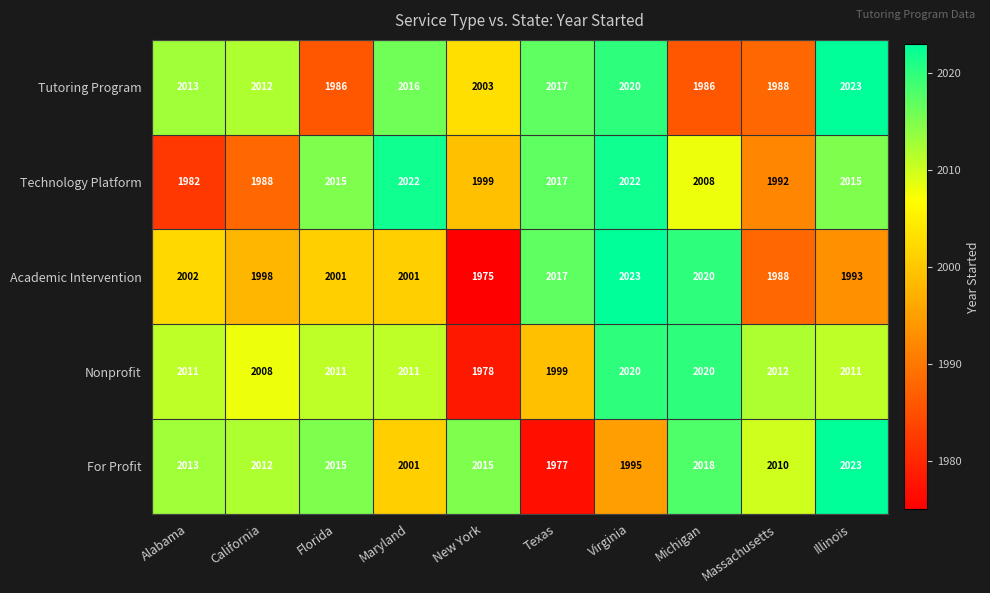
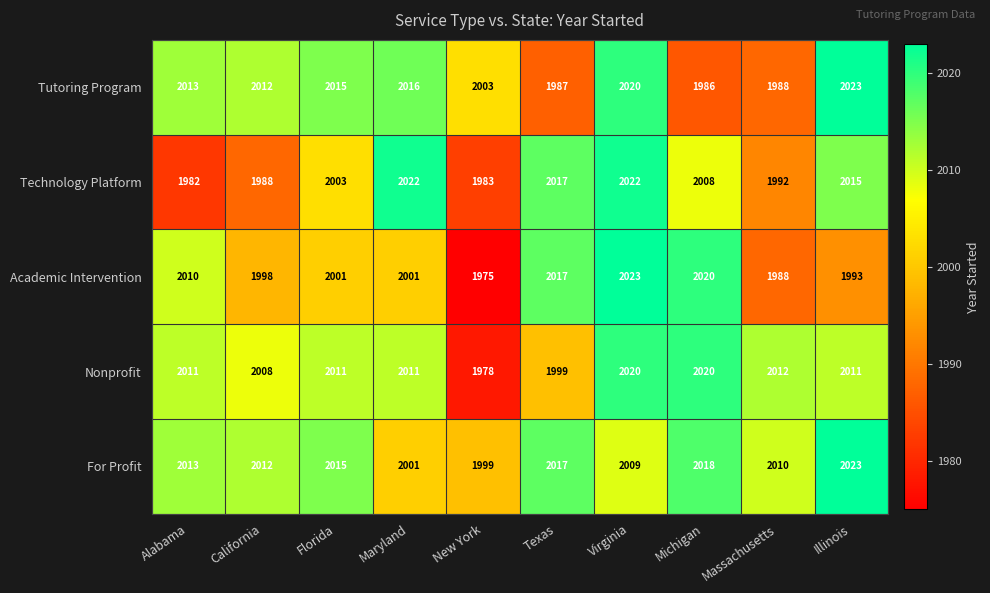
Tutoring Program, Florida: 1986 -> 2015
Tutoring Program, Texas: 2017 -> 1987
Technology Platform, Florida: 2015 -> 2003
Technology Platform, New York: 1999 -> 1983
Academic Intervention, Alabama: 2002 -> 2010
For Profit, New York: 2015 -> 1999
For Profit, Texas: 1977 -> 2017
For Profit, Virginia: 1995 -> 2009
